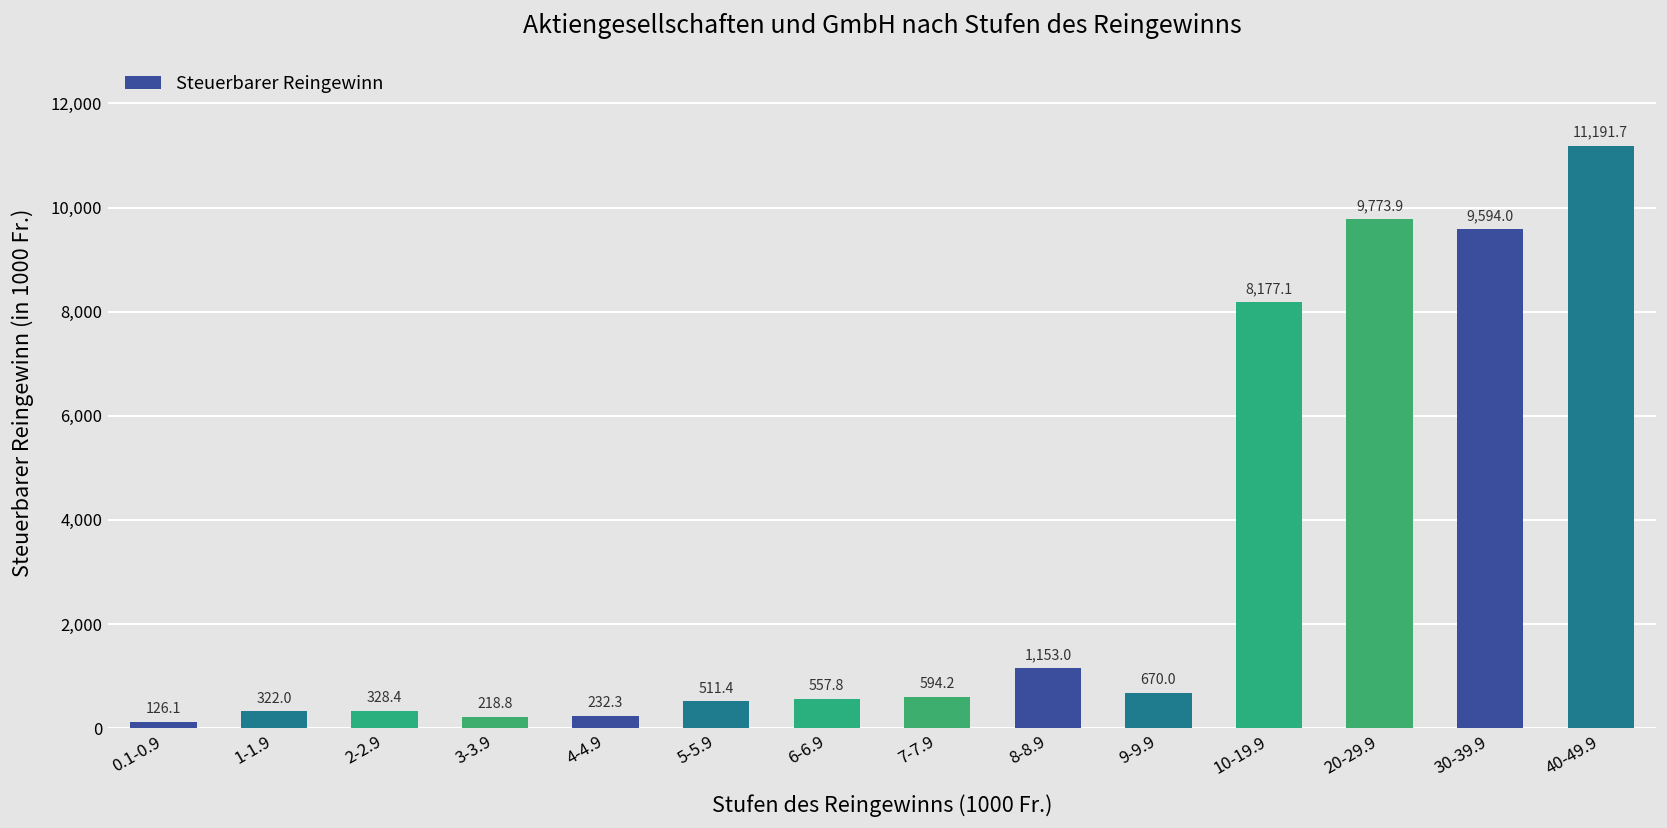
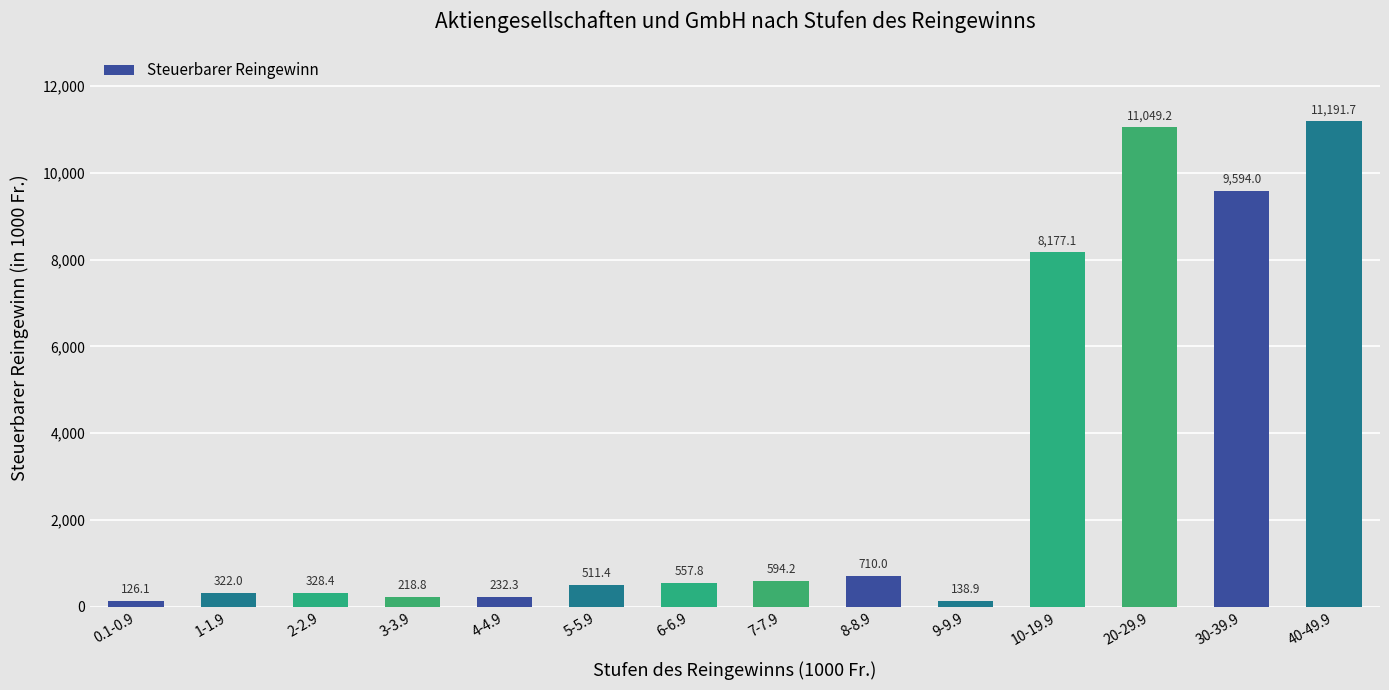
8-8.9: 1,153.0 -> 710.0
9-9.9: 670.0 -> 138.9
20-29.9: 9,773.9 -> 11,049.2
